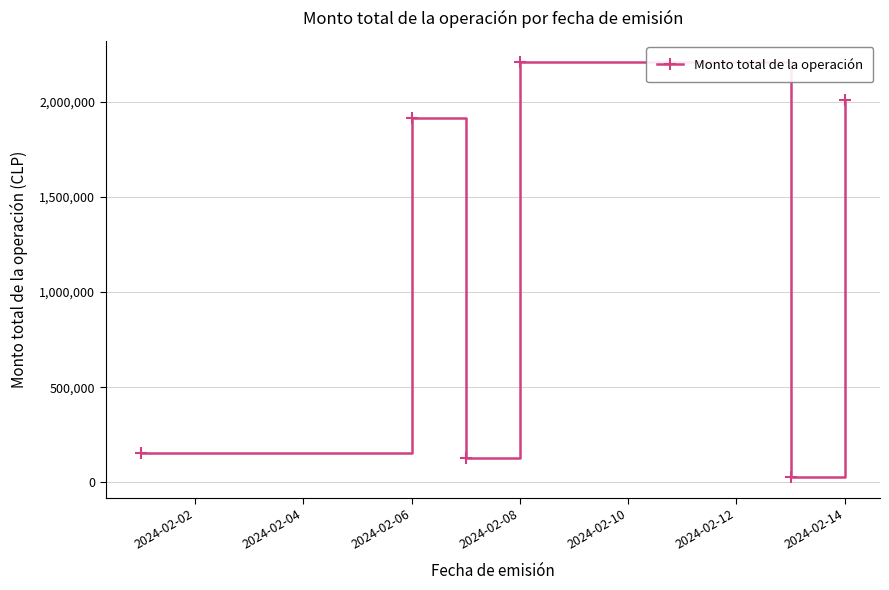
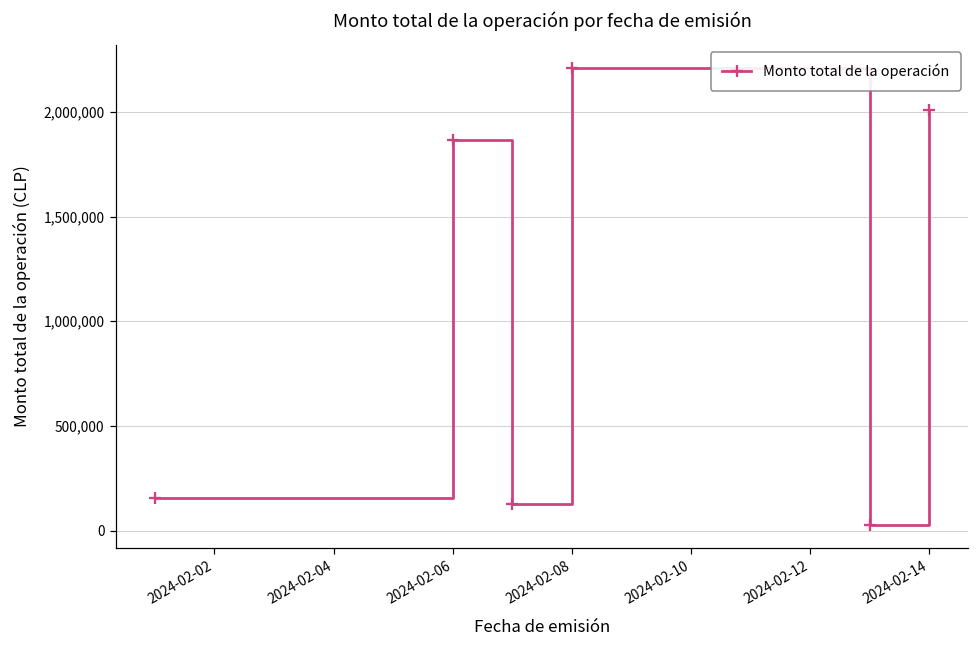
2024-02-06: 1,910,000 -> 1,860,000
